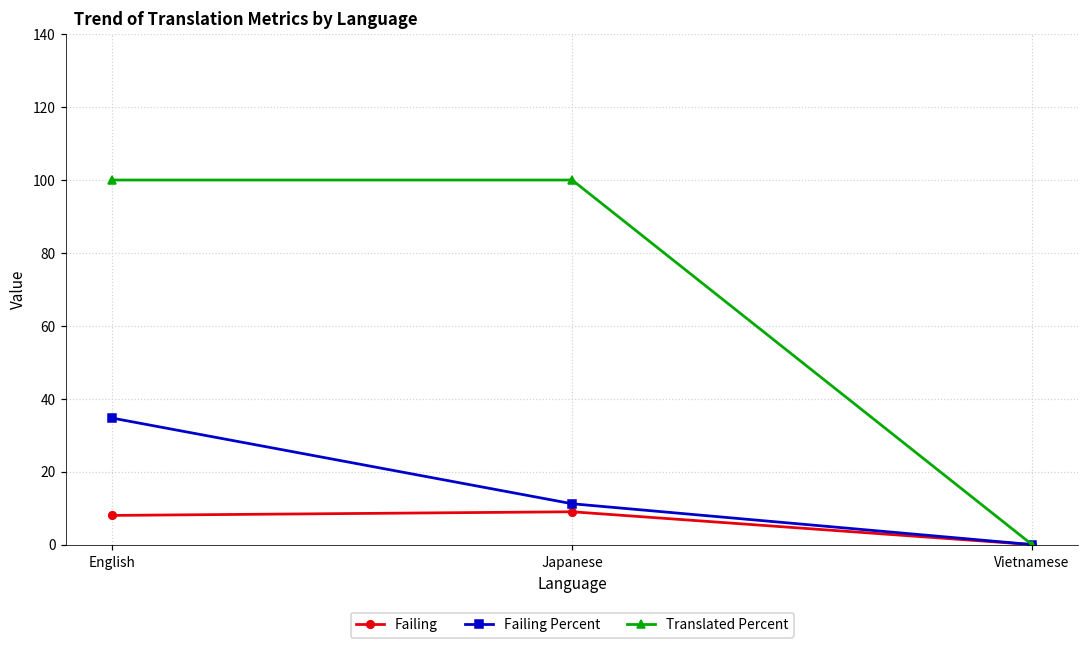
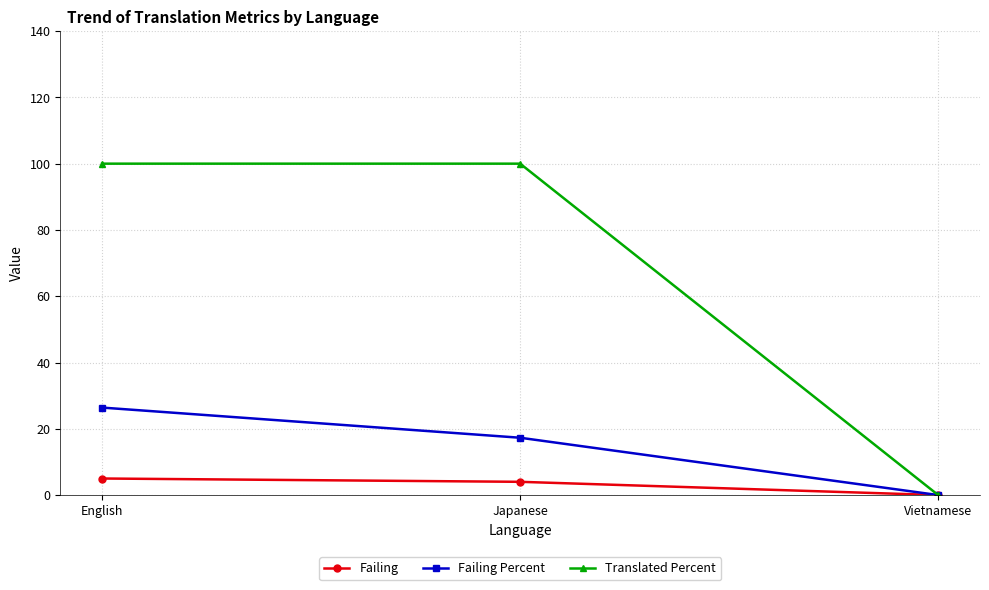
Failing, English: 8 -> 5
Failing Percent, English: 35 -> 26
Failing, Japanese: 9 -> 4
Failing Percent, Japanese: 11 -> 17
